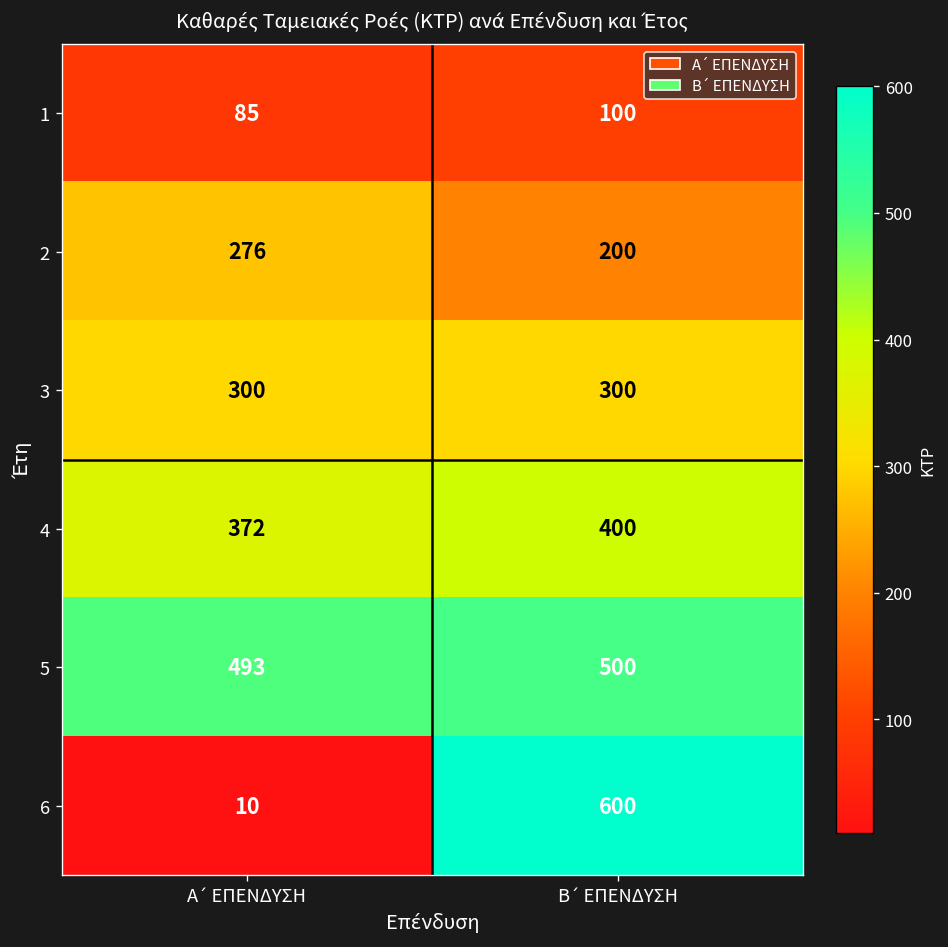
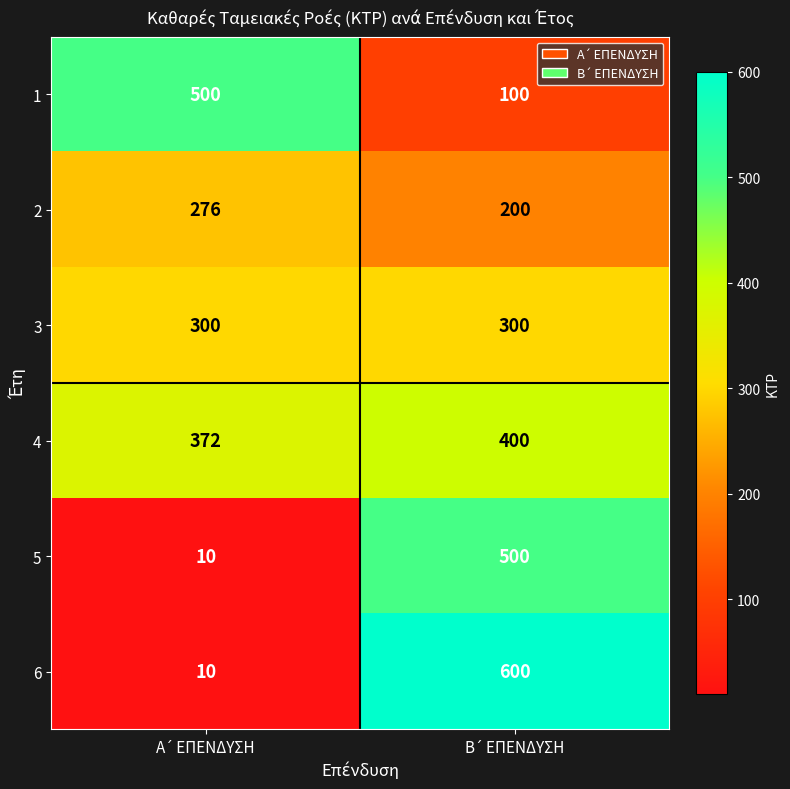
1, Α΄ ΕΠΕΝΔΥΣΗ: 85 -> 500
5, Α΄ ΕΠΕΝΔΥΣΗ: 493 -> 10
